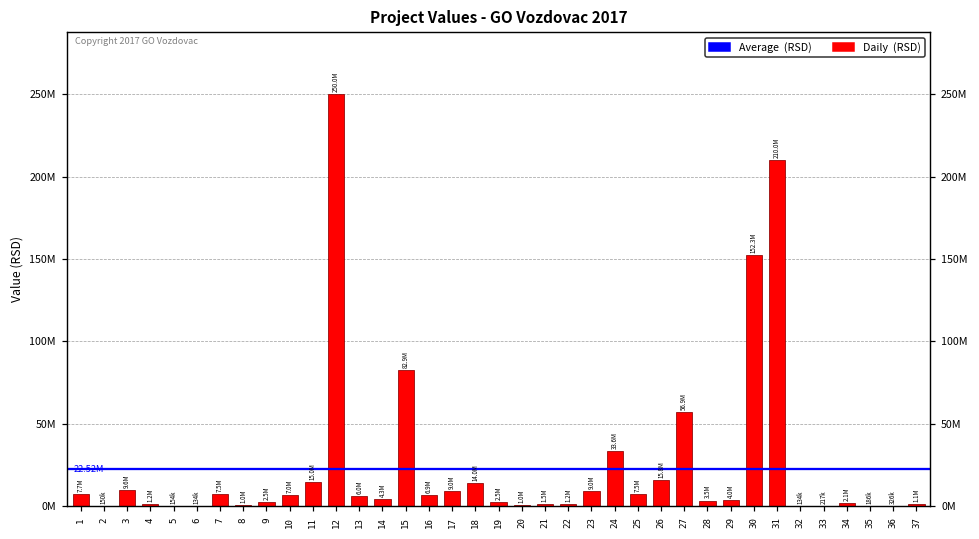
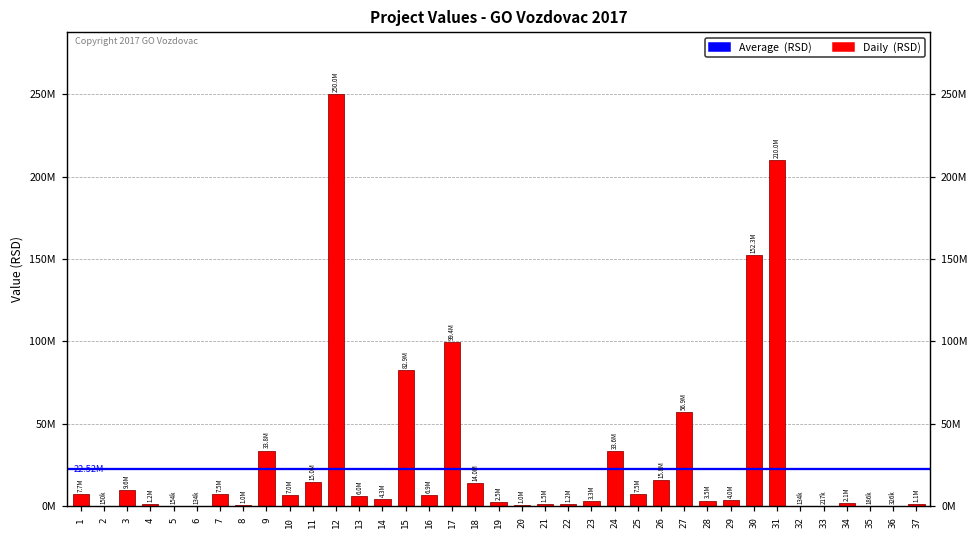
9: 2.5M -> 33.8M
17: 9.0M -> 99.4M
23: 9.0M -> 3.3M
